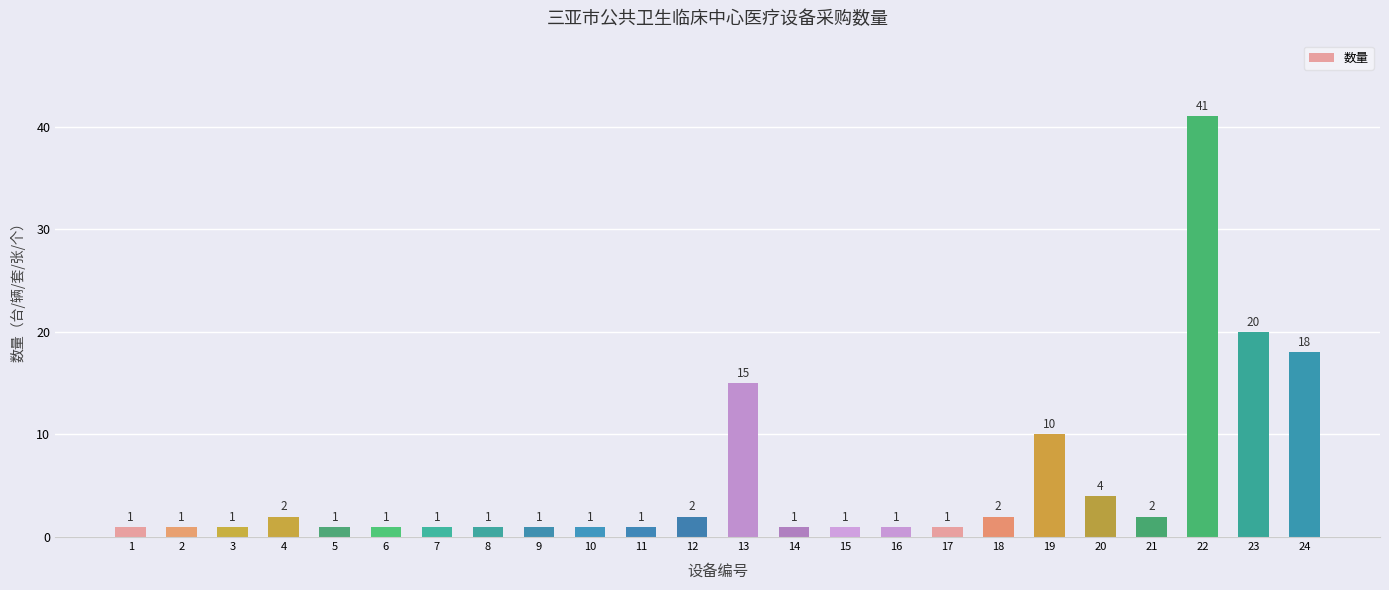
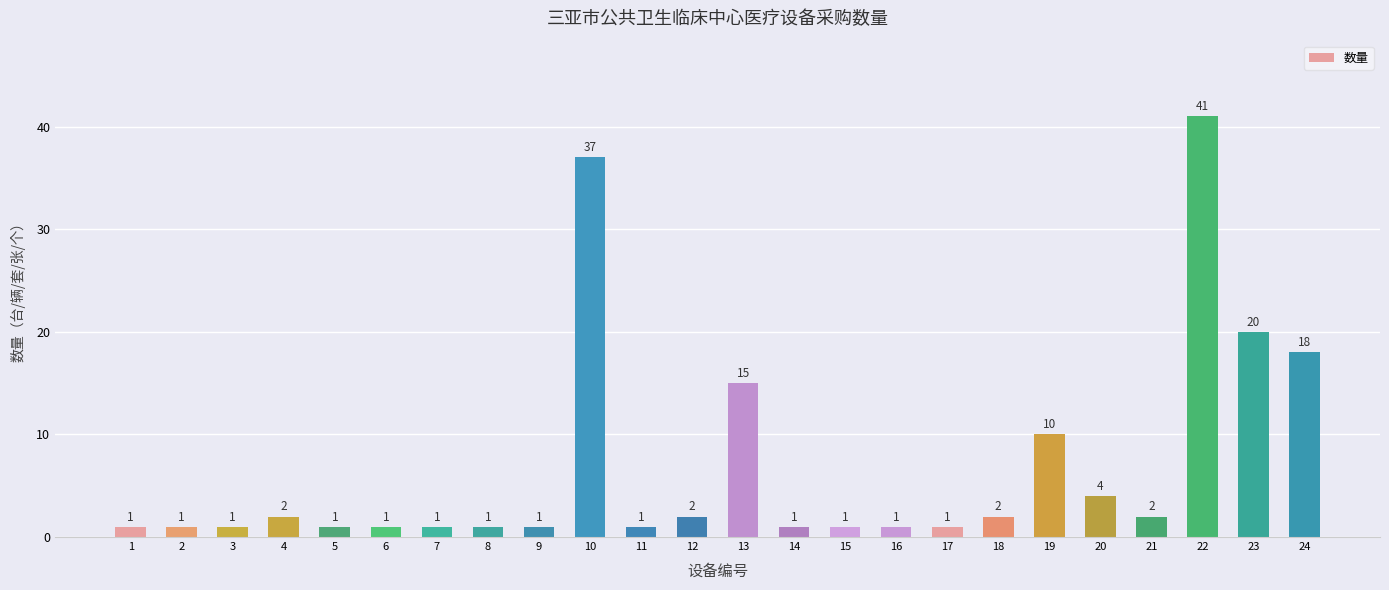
10: 1 -> 37
